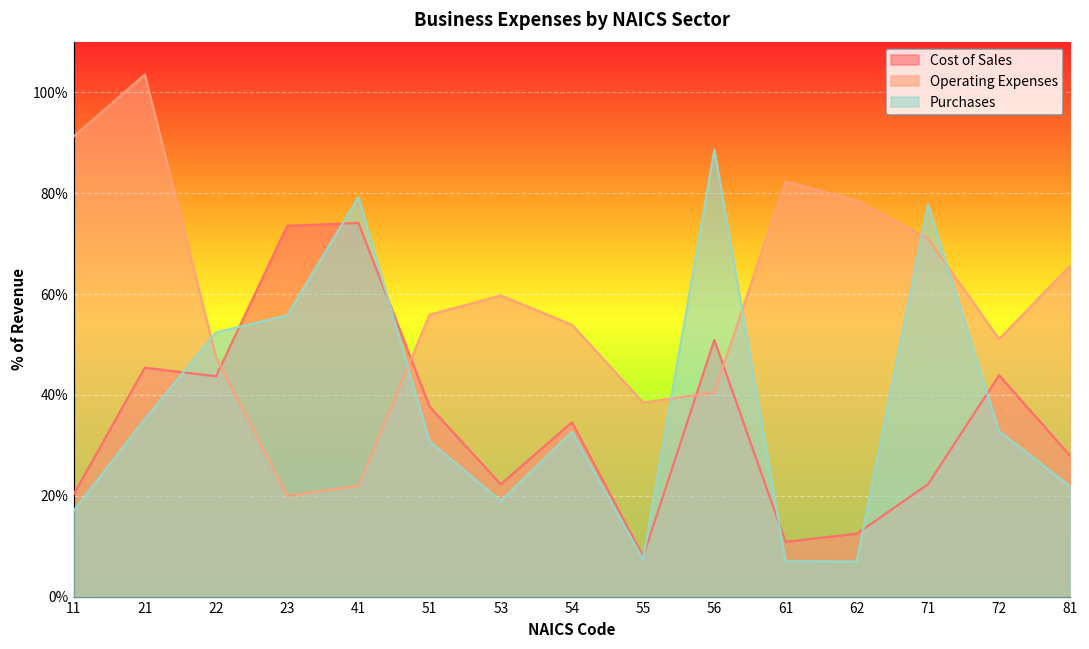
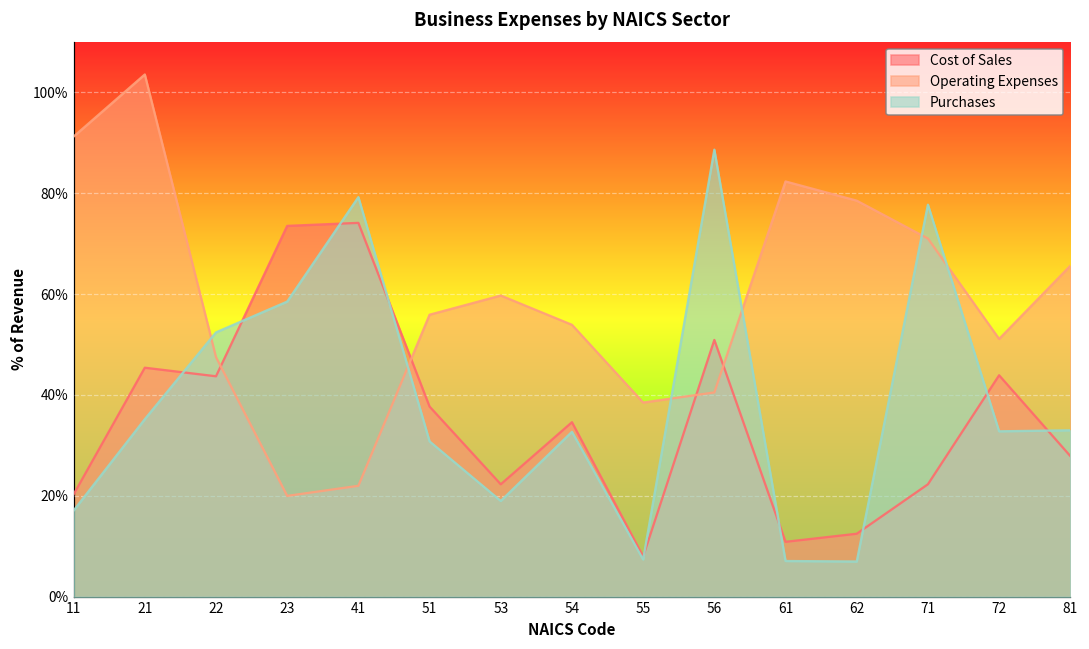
Purchases, 23: 56% -> 59%
Purchases, 81: 22% -> 33%
